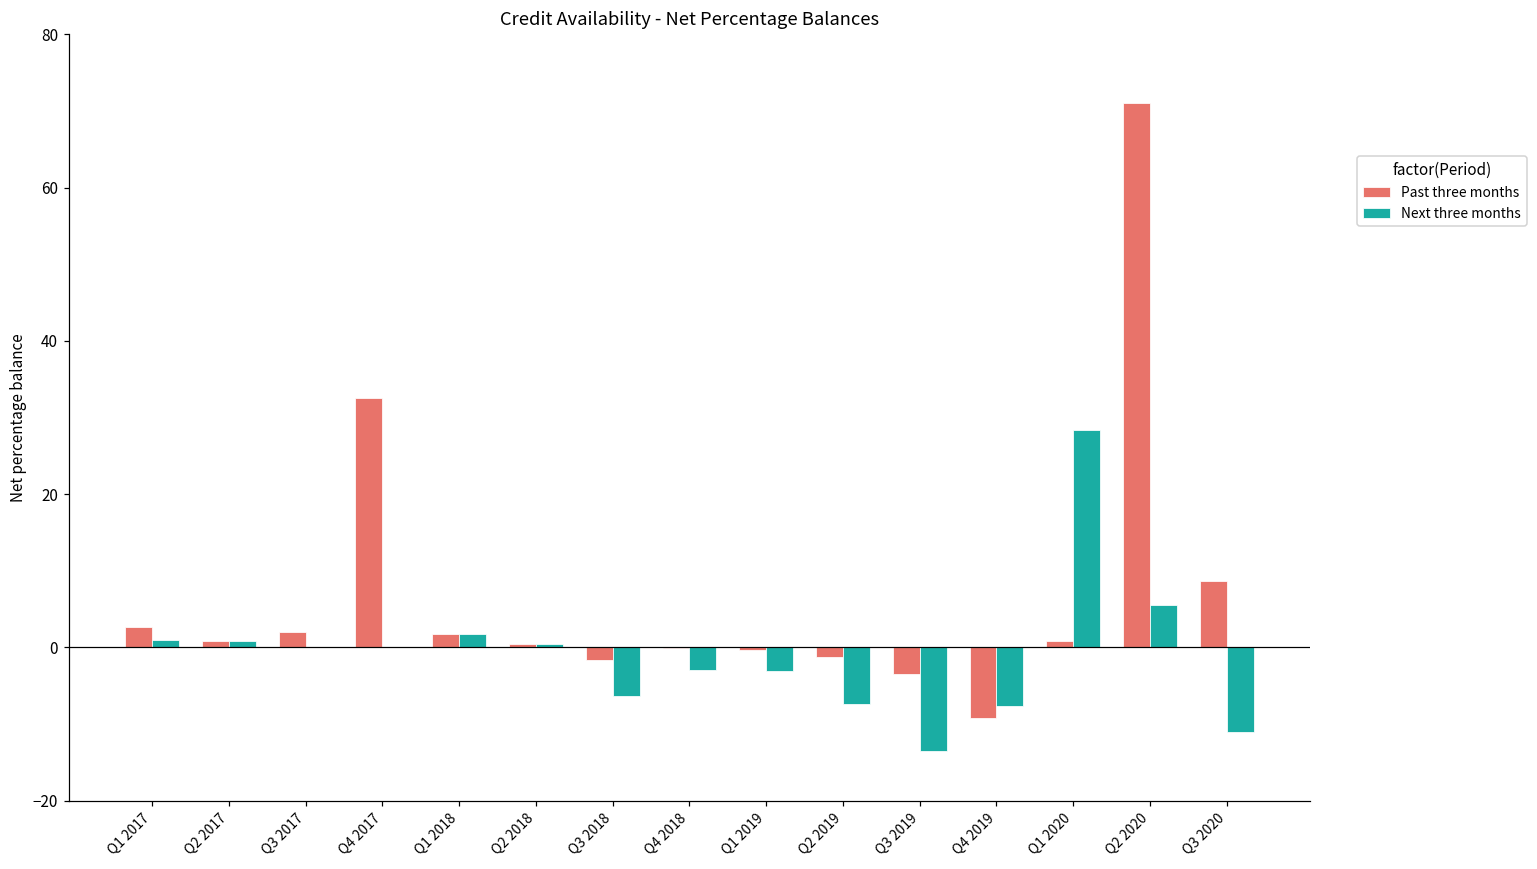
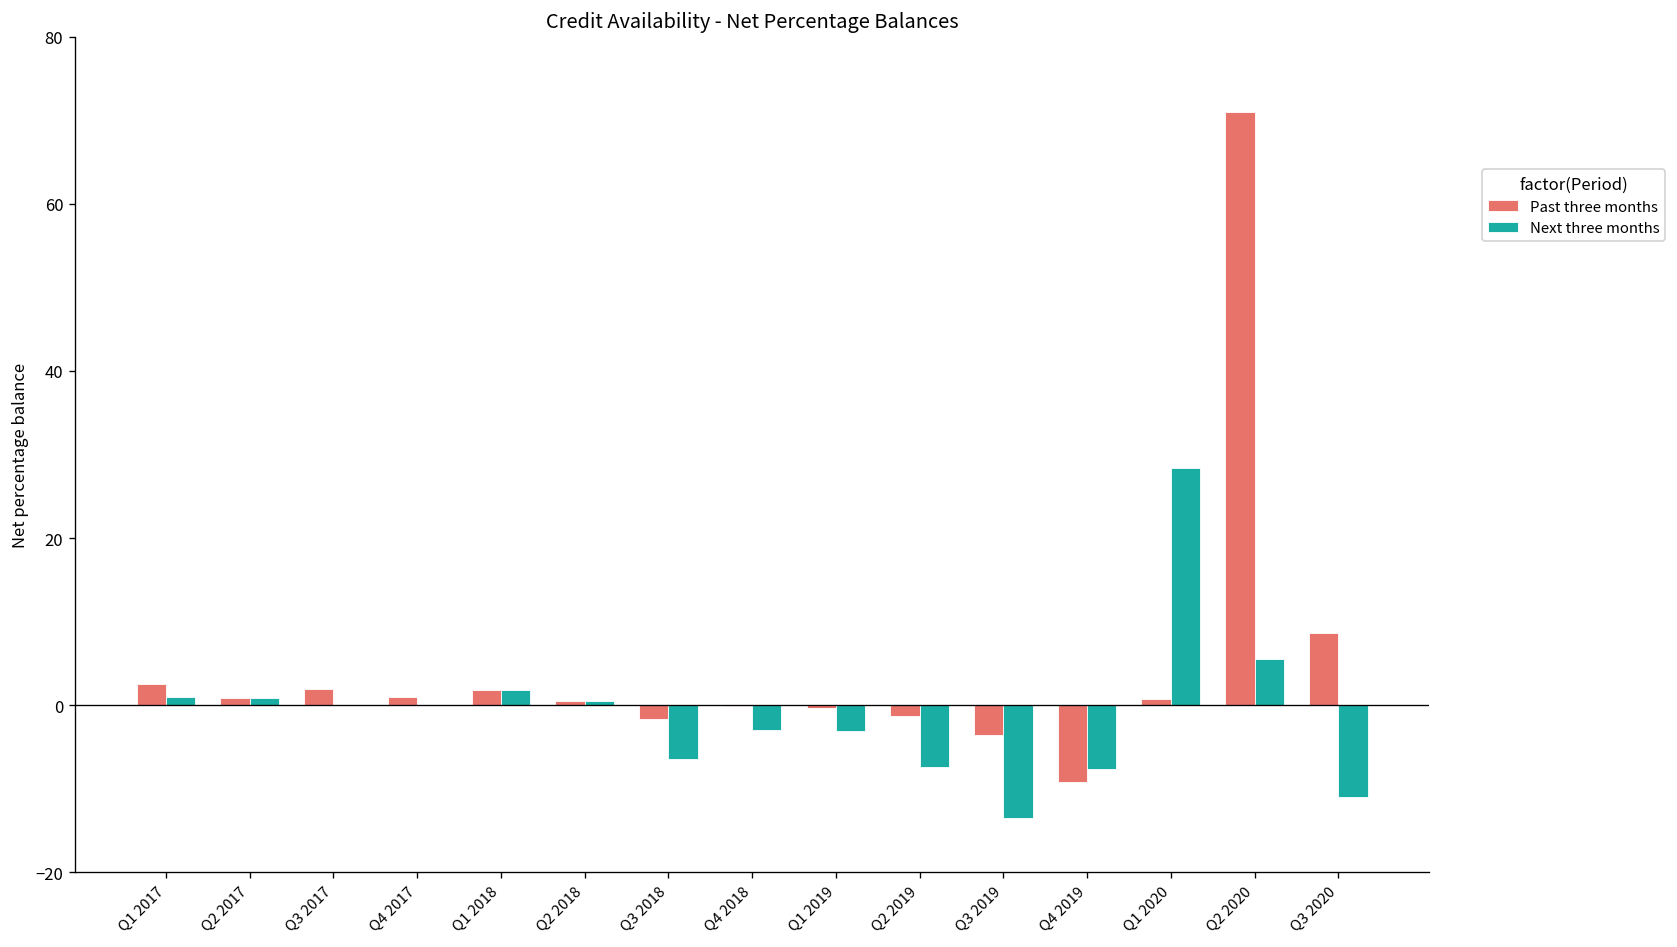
Past three months, Q4 2017: 33 -> 1
